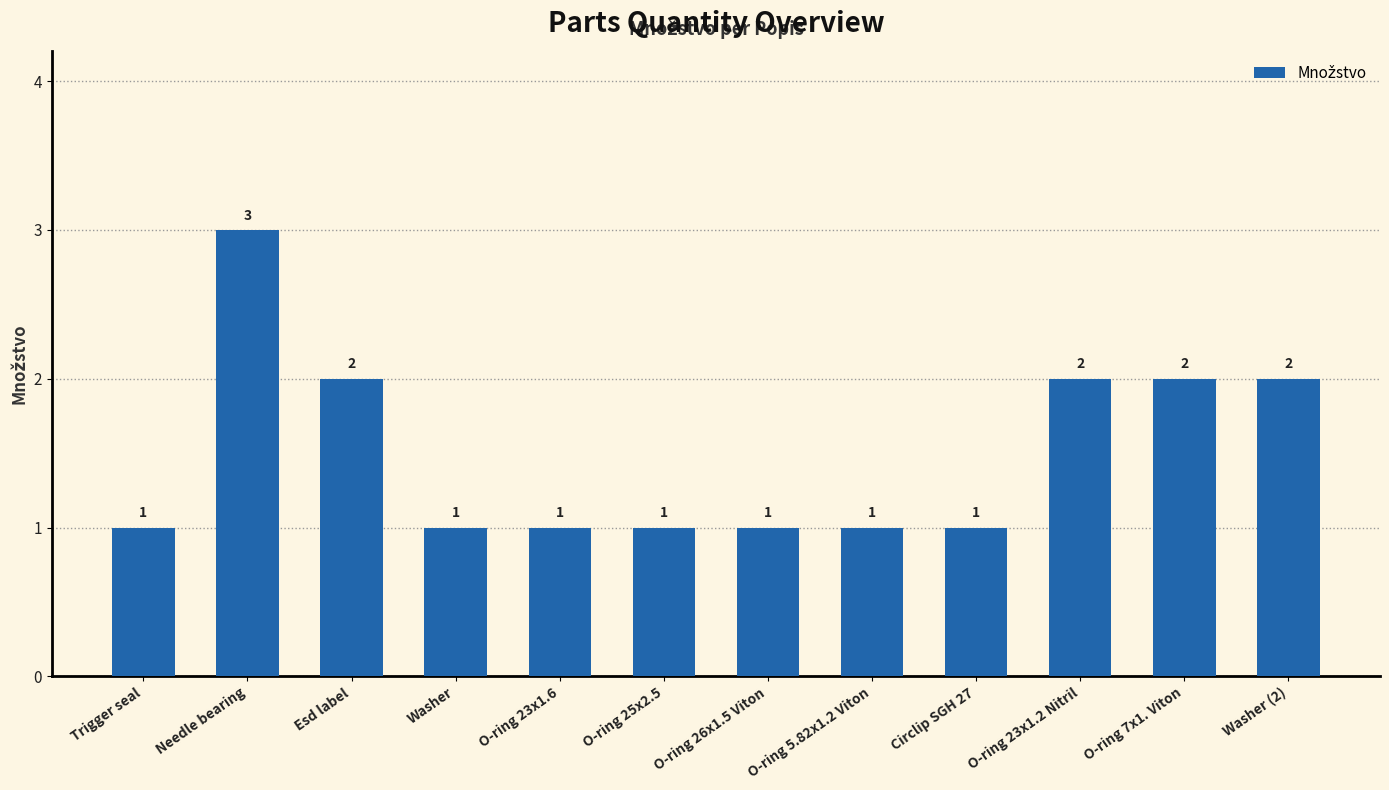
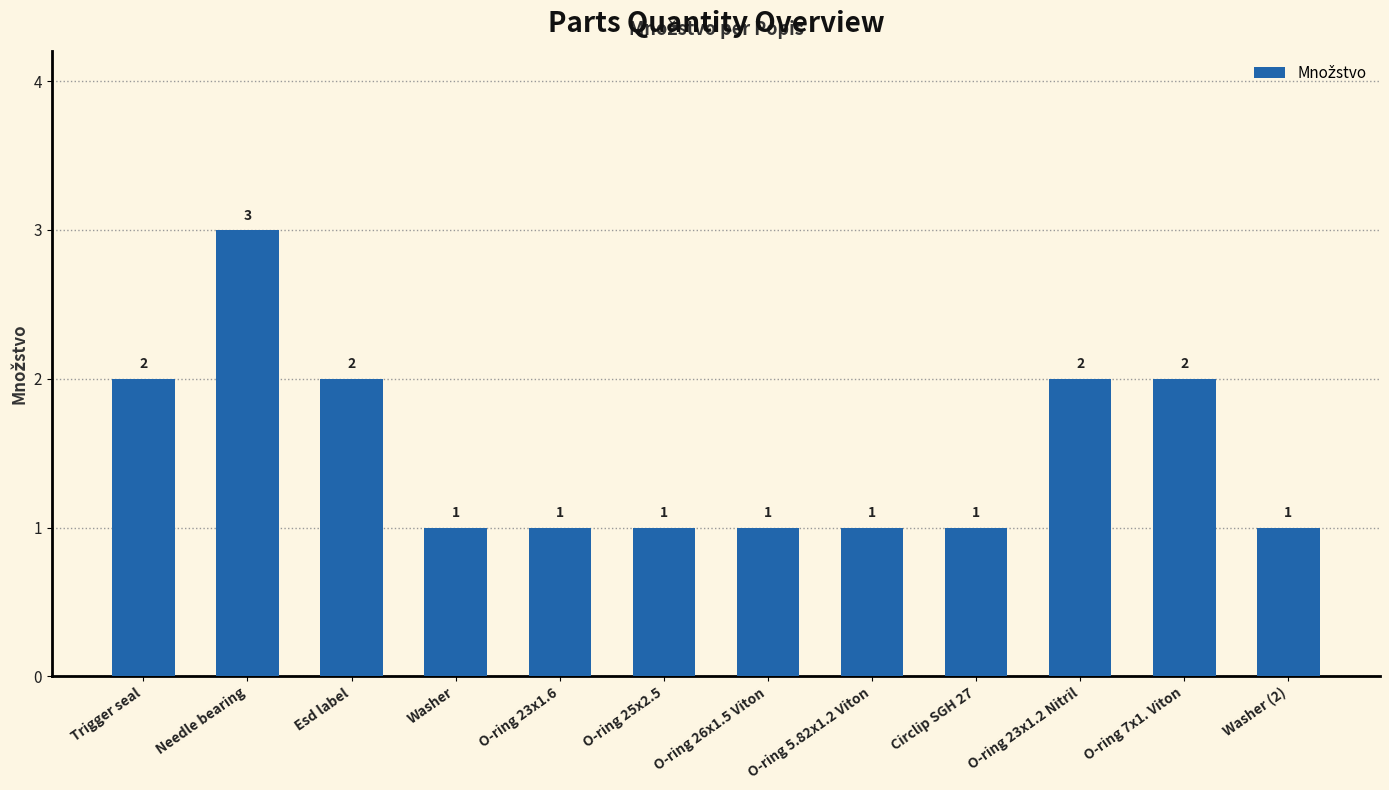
Trigger seal: 1 -> 2
Washer (2): 2 -> 1
